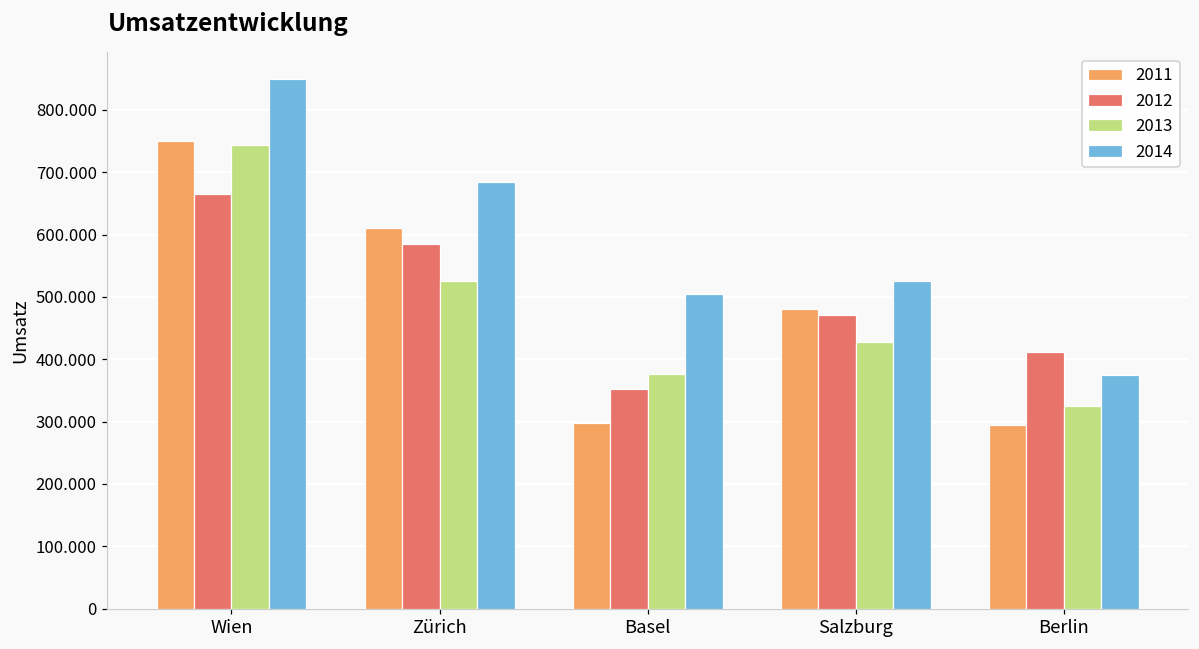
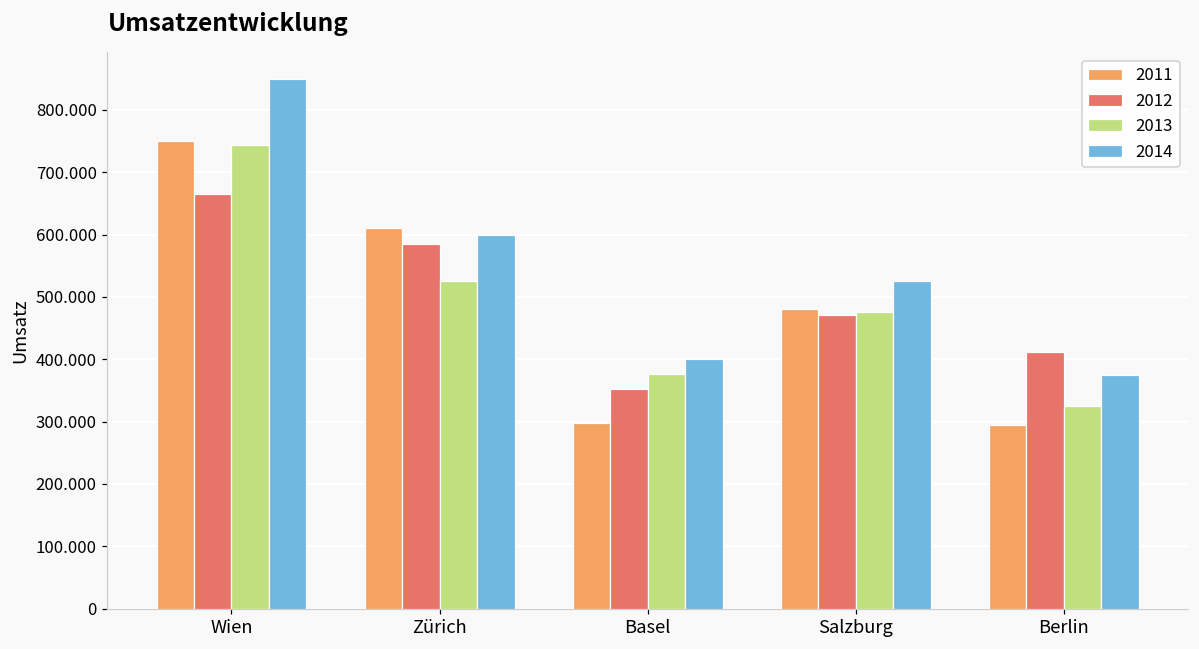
2014, Zürich: 680 -> 600
2014, Basel: 510 -> 400
2013, Salzburg: 430 -> 480
